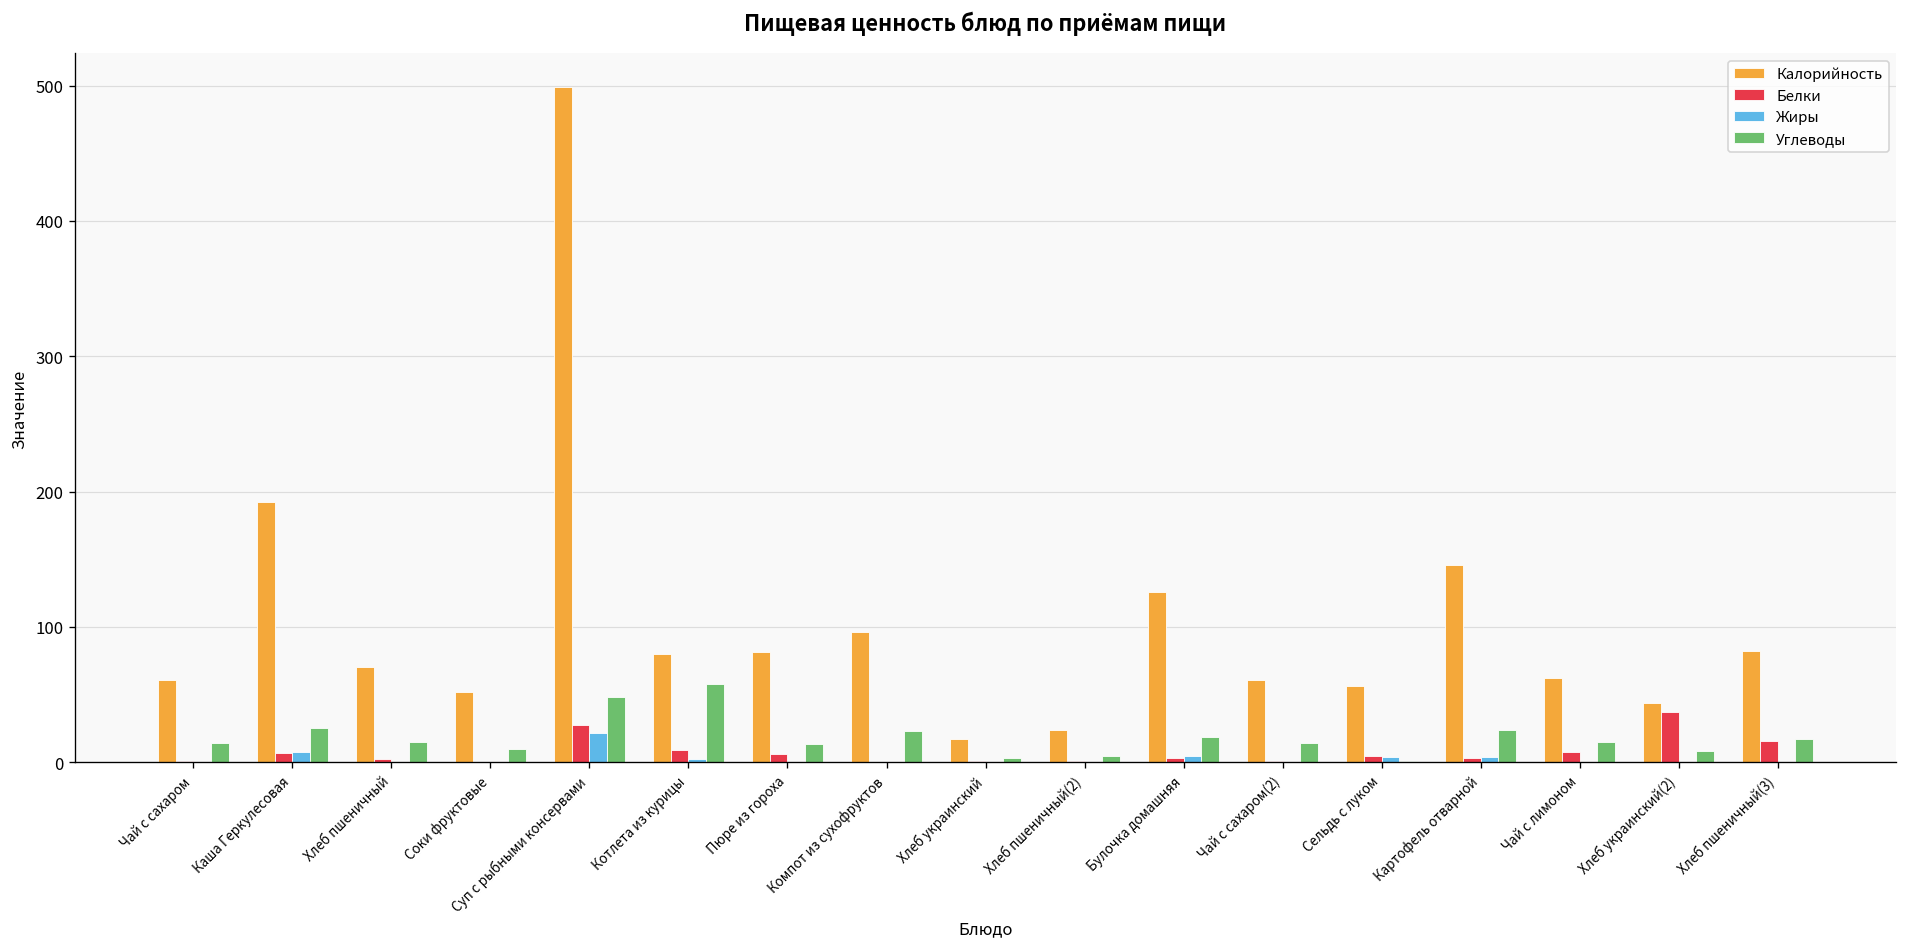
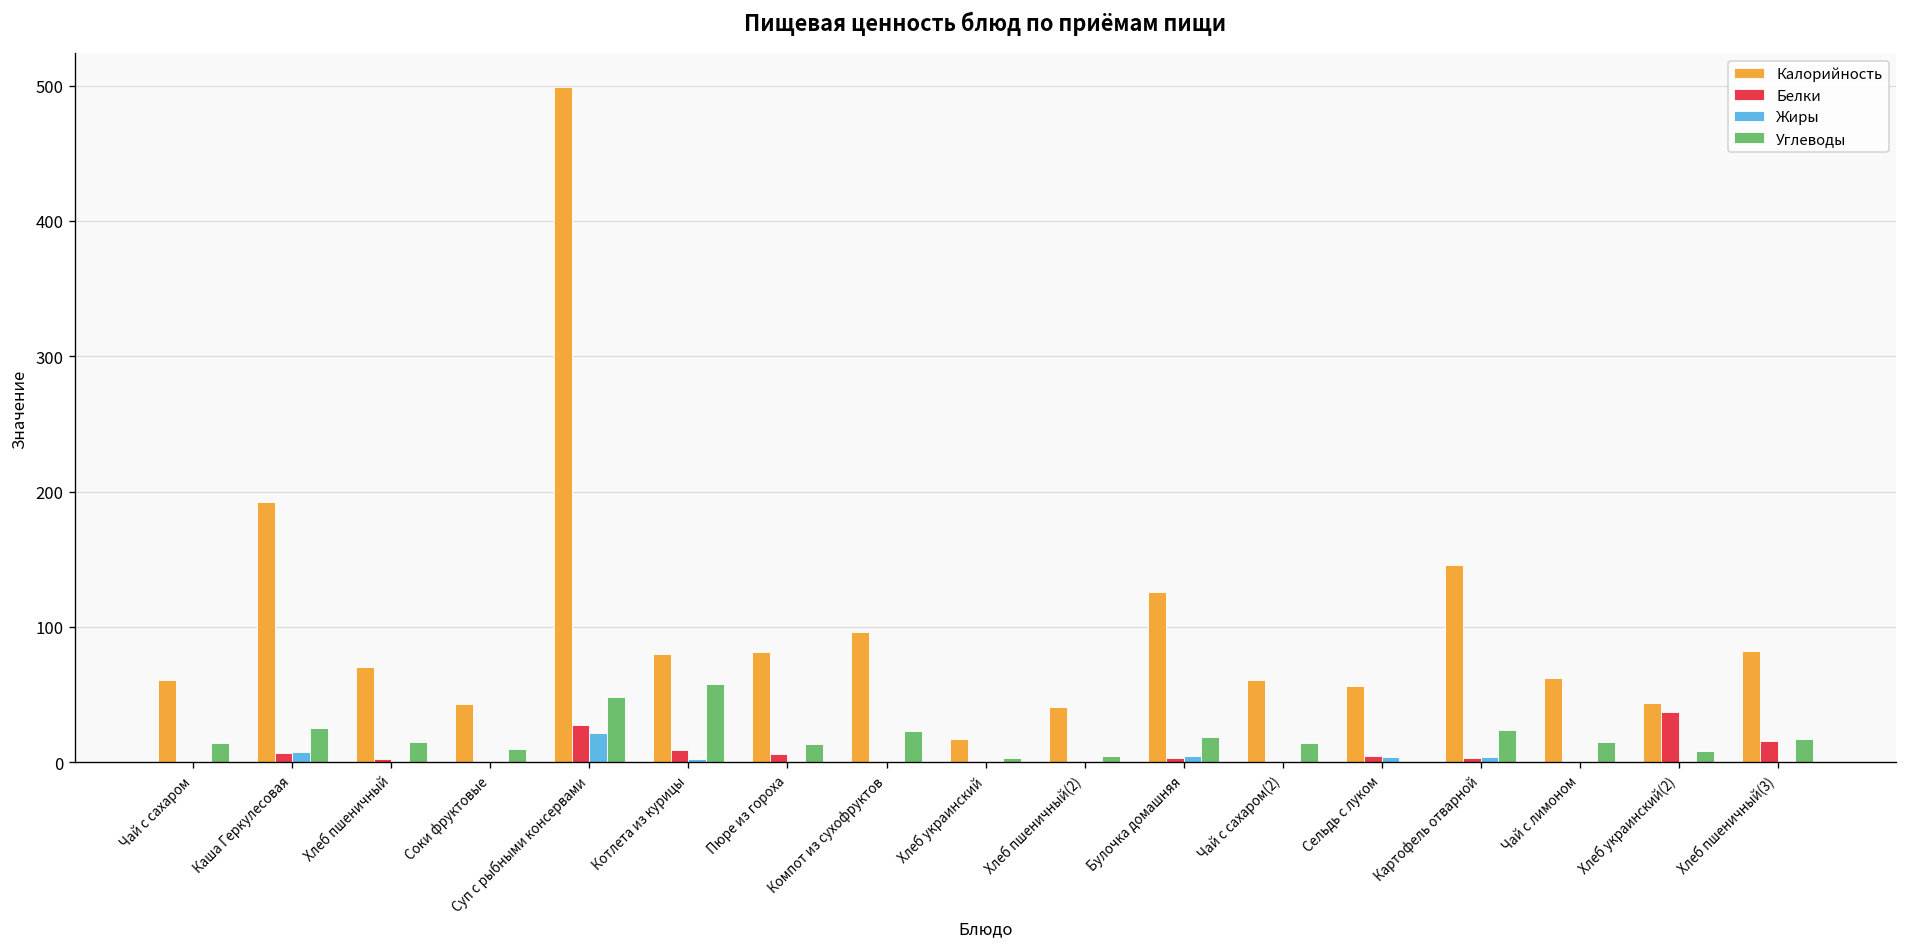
Калорийность, Соки фруктовые: 52 -> 43
Калорийность, Хлеб пшеничный(2): 24 -> 41
Белки, Чай с лимоном: 7 -> 0
